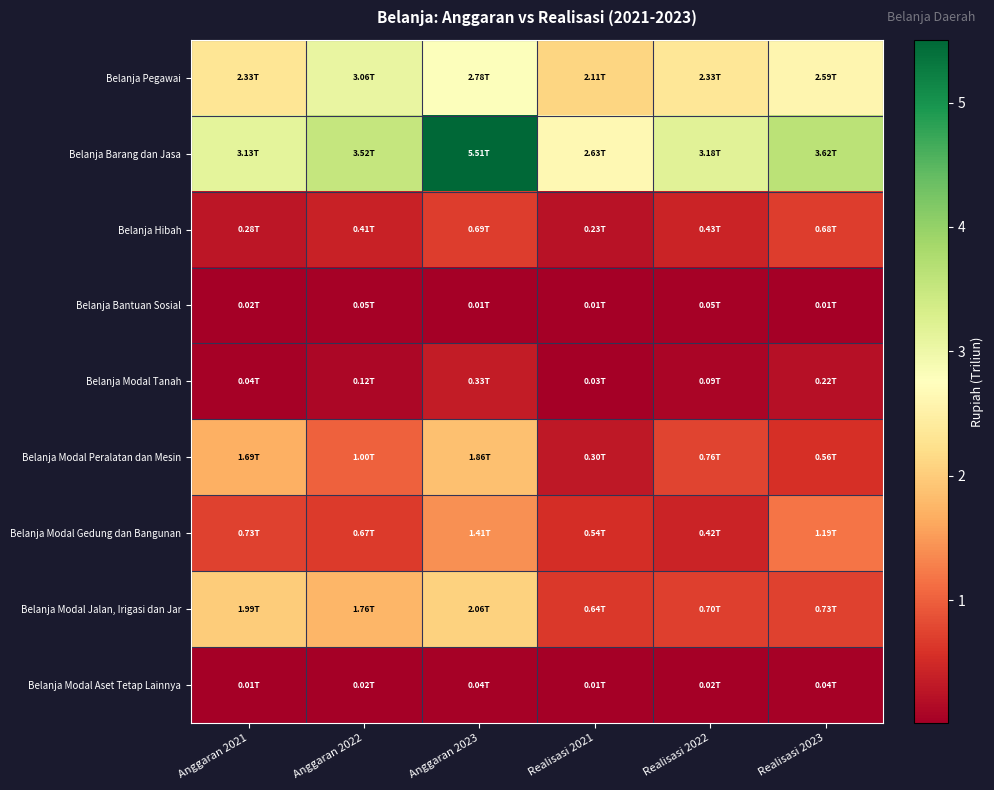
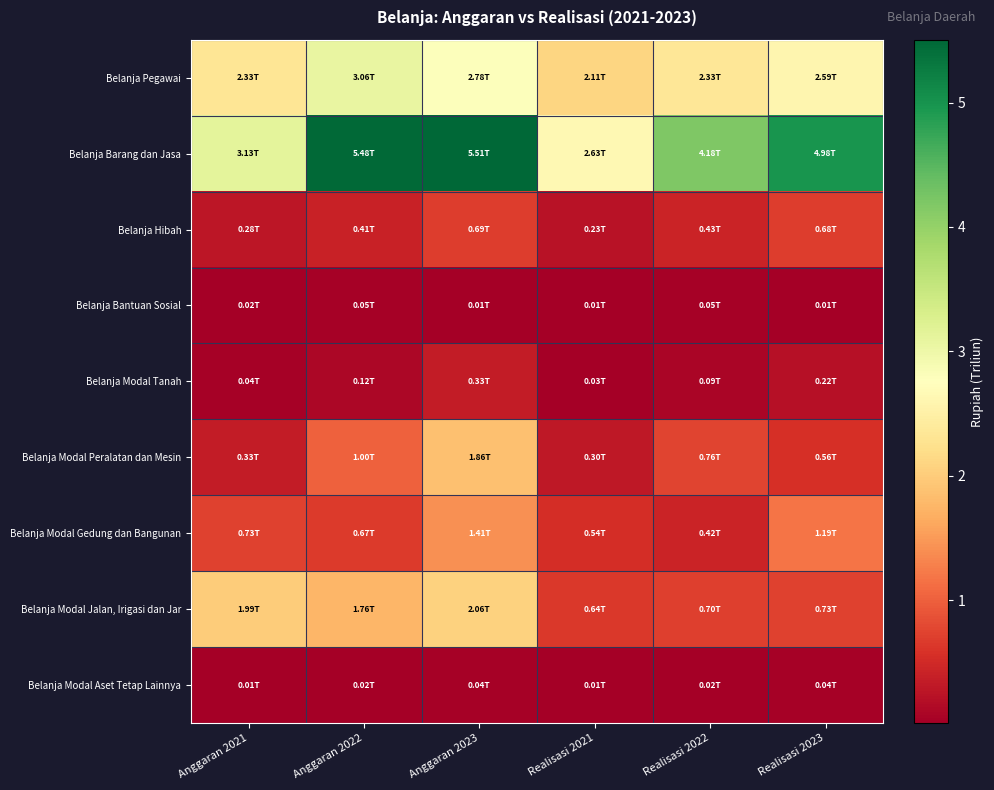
Belanja Barang dan Jasa, Anggaran 2022: 3.52T -> 5.48T
Belanja Barang dan Jasa, Realisasi 2022: 3.18T -> 4.18T
Belanja Barang dan Jasa, Realisasi 2023: 3.62T -> 4.98T
Belanja Modal Peralatan dan Mesin, Anggaran 2021: 1.69T -> 0.33T
